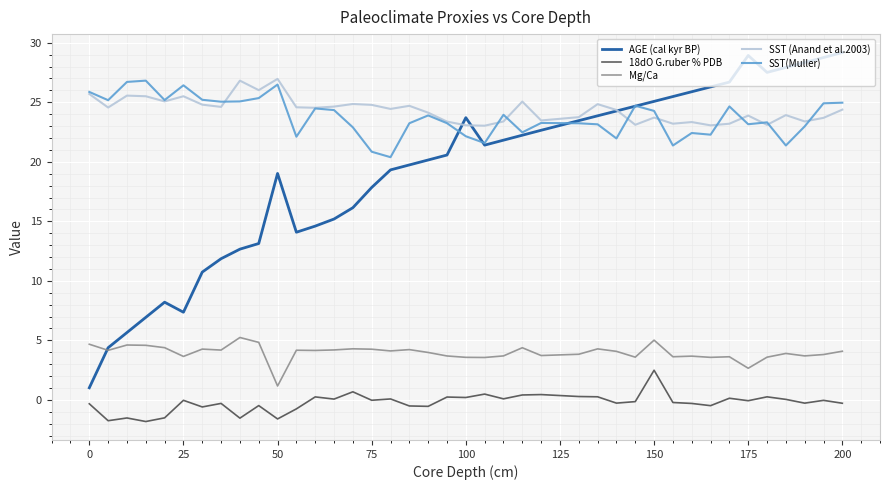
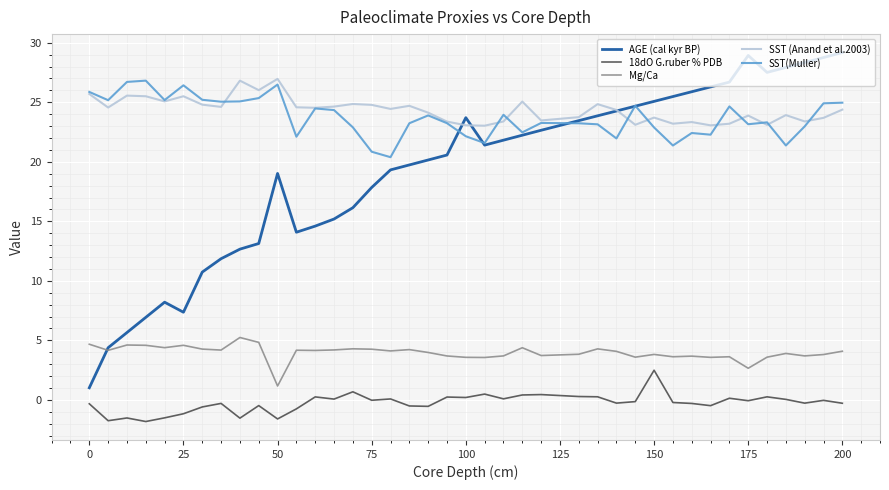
18dO G.ruber % PDB, 25: 0.0 -> -1.2
Mg/Ca, 25: 3.7 -> 4.6
Mg/Ca, 150: 5.0 -> 3.8
SST(Muller), 150: 24.3 -> 22.9
